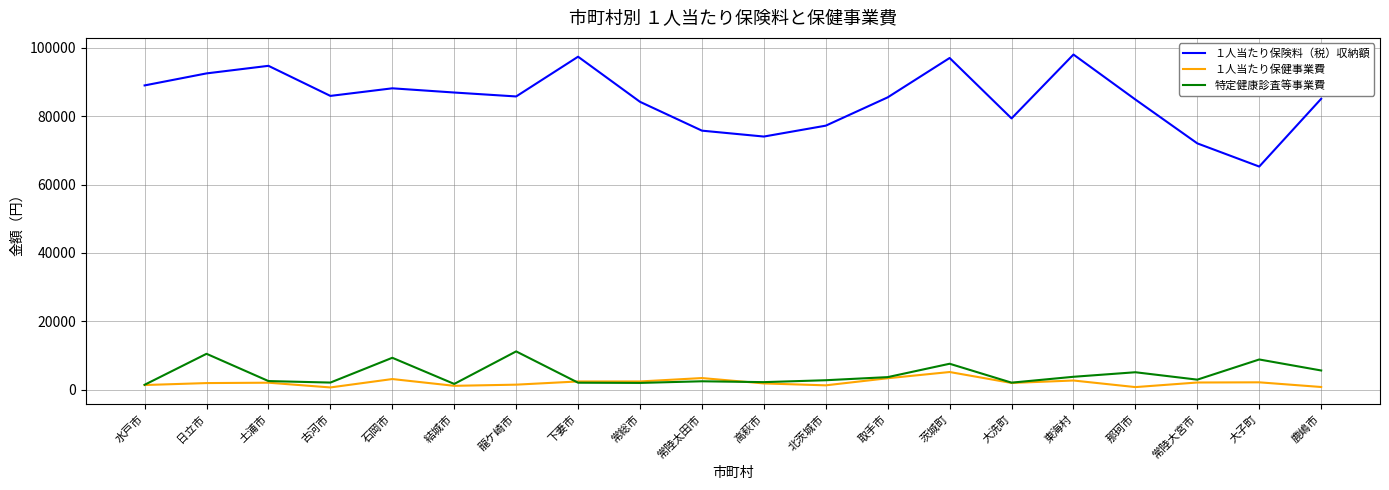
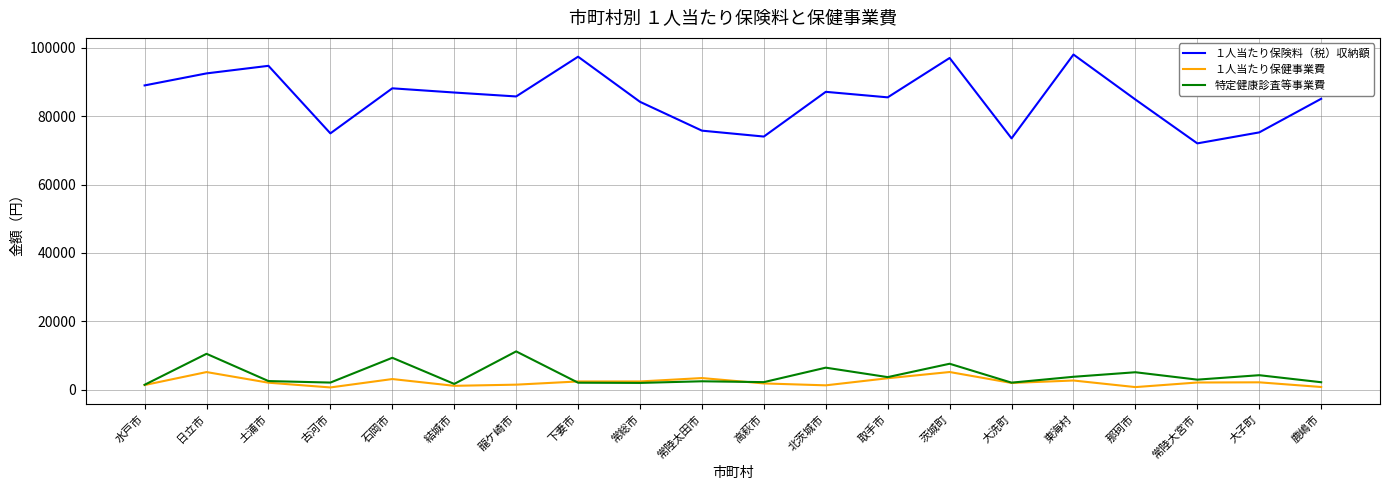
１人当たり保健事業費, 日立市: 2000 -> 5000
１人当たり保険料（税）収納額, 古河市: 86000 -> 75000
１人当たり保険料（税）収納額, 北茨城市: 77000 -> 87000
特定健康診査等事業費, 北茨城市: 3000 -> 6000
１人当たり保険料（税）収納額, 大洗町: 79000 -> 74000
１人当たり保険料（税）収納額, 大子町: 65000 -> 75000
特定健康診査等事業費, 大子町: 9000 -> 4000
特定健康診査等事業費, 鹿嶋市: 6000 -> 2000
